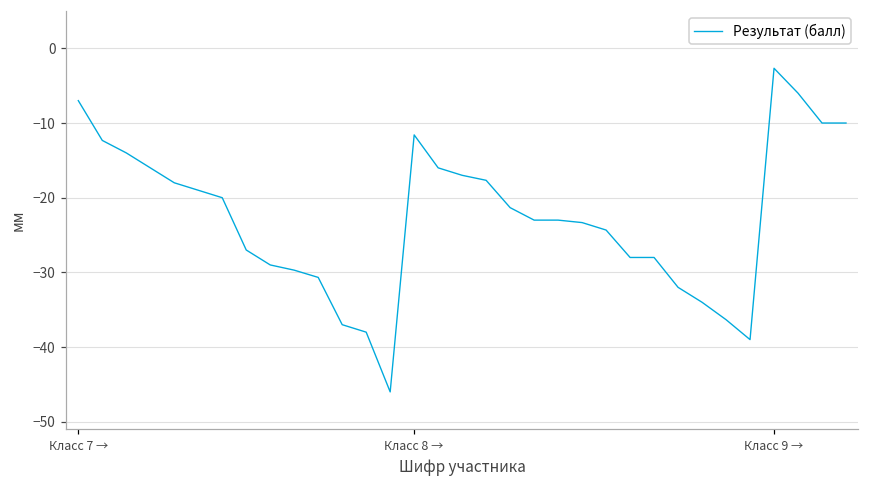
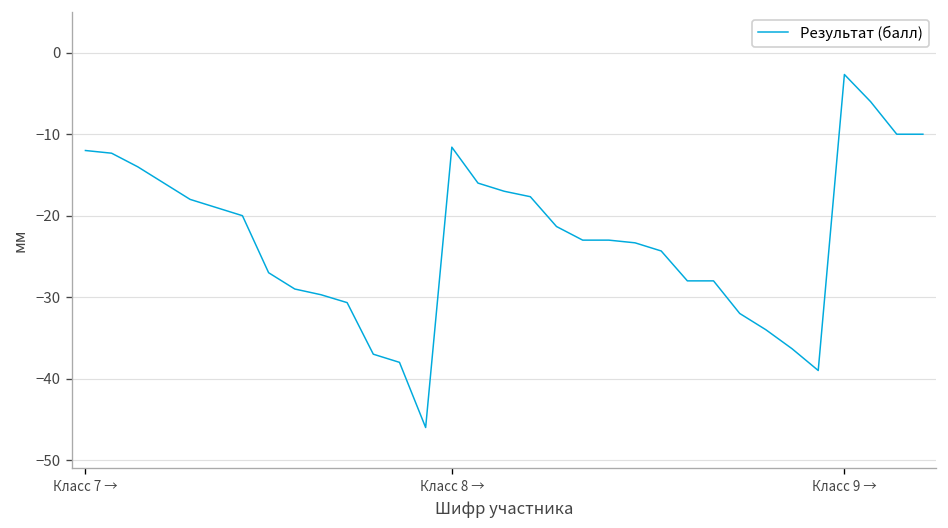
Класс 7 →: -7 -> -12
